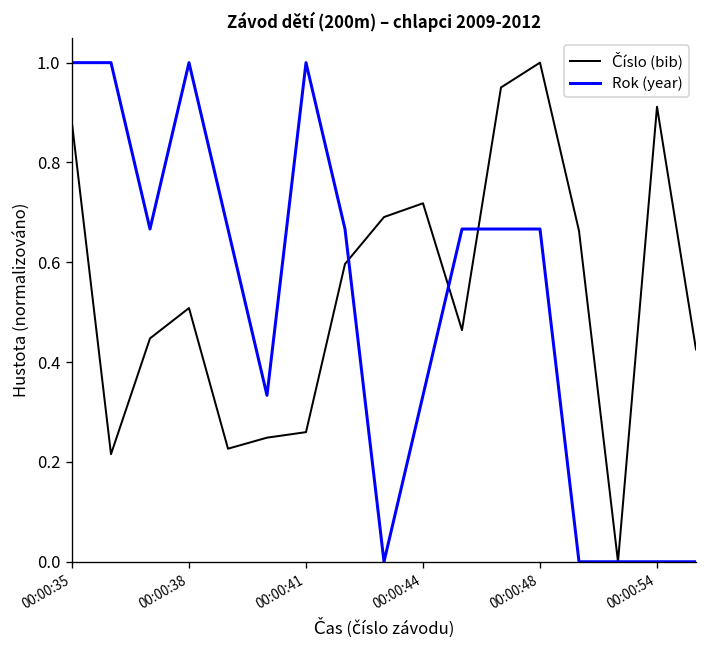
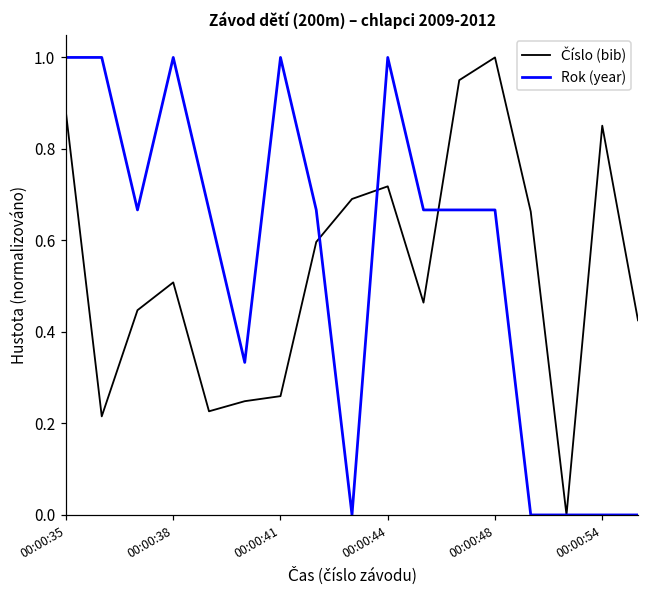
Rok (year), 00:00:44: 0.33 -> 1.00
Číslo (bib), 00:00:54: 0.91 -> 0.85
